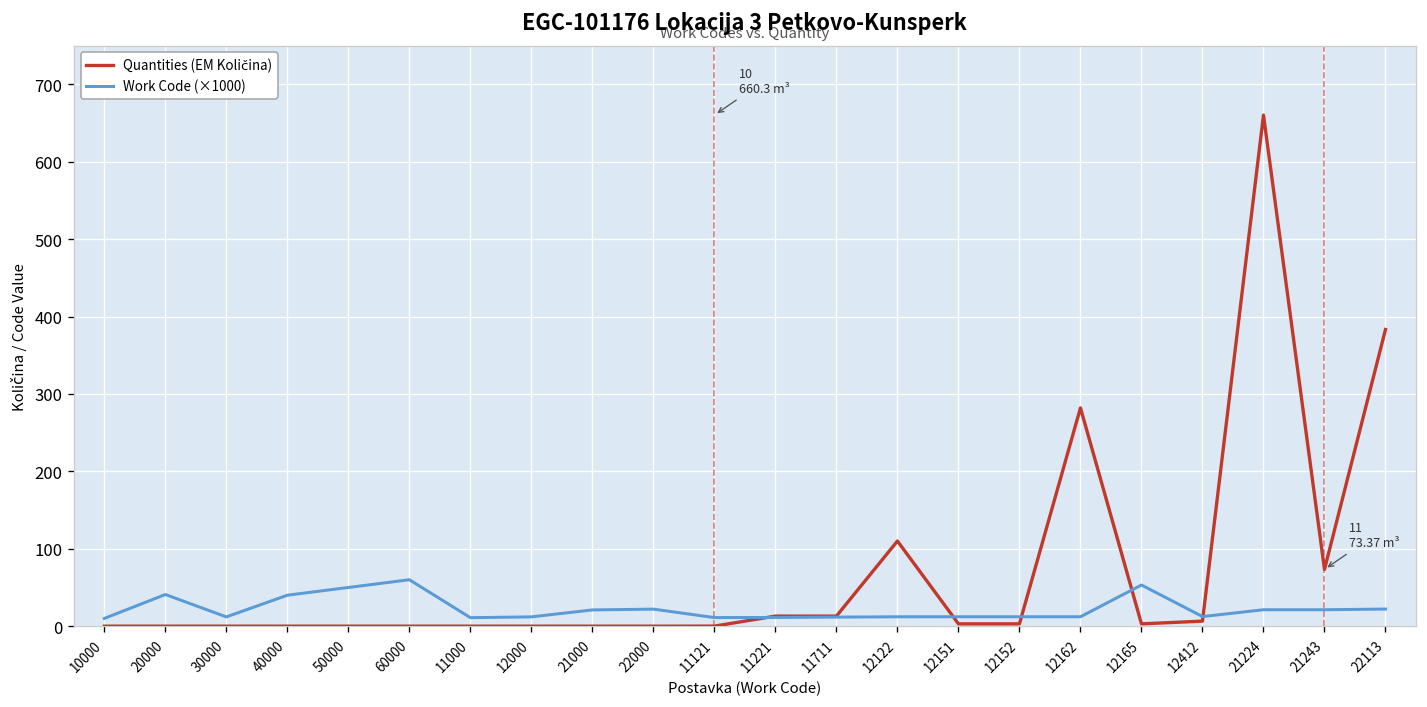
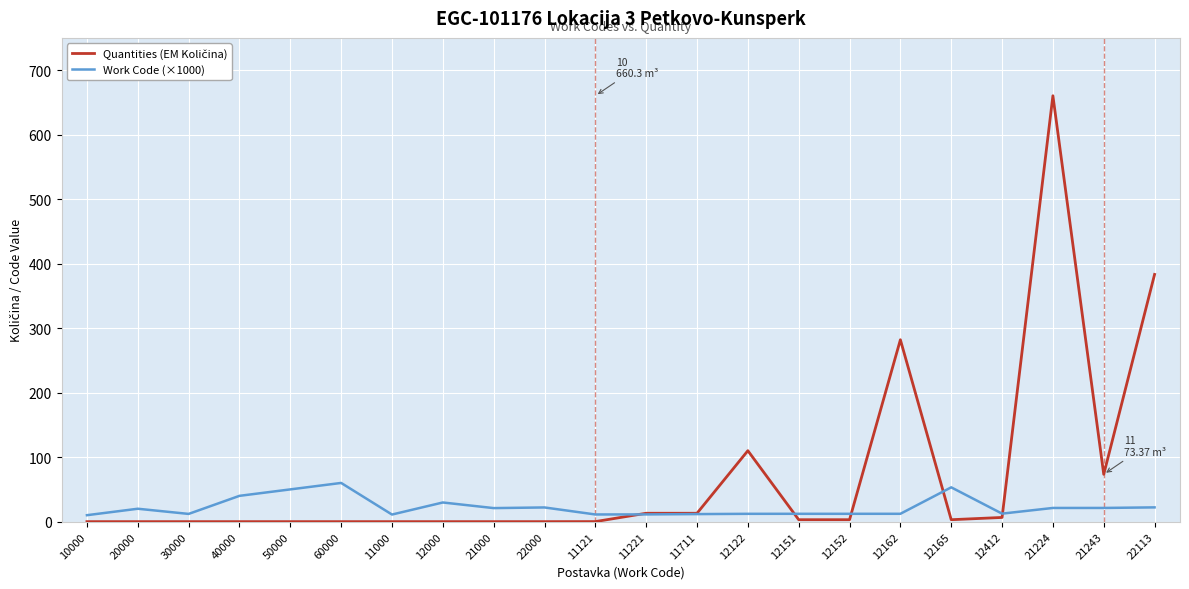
Work Code (×1000), 20000: 40 -> 20
Work Code (×1000), 12000: 10 -> 30
